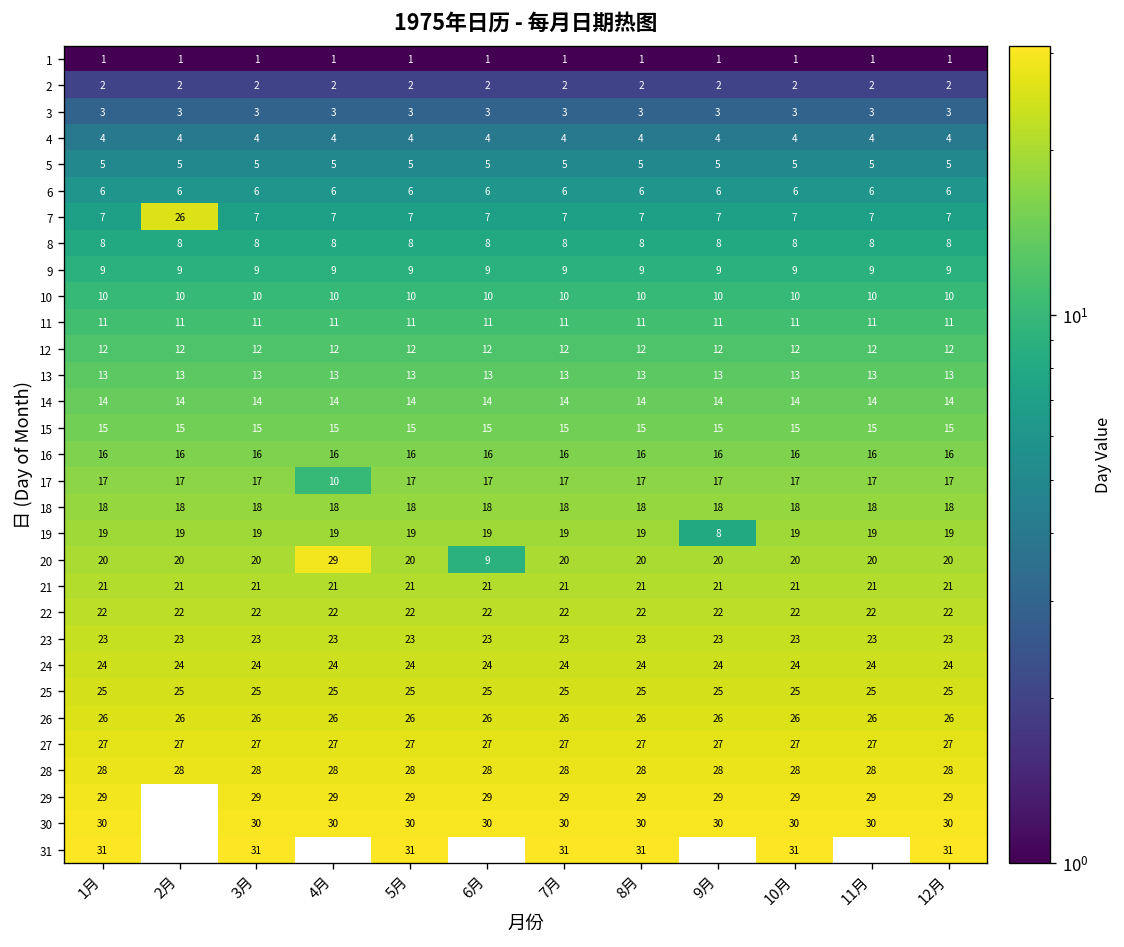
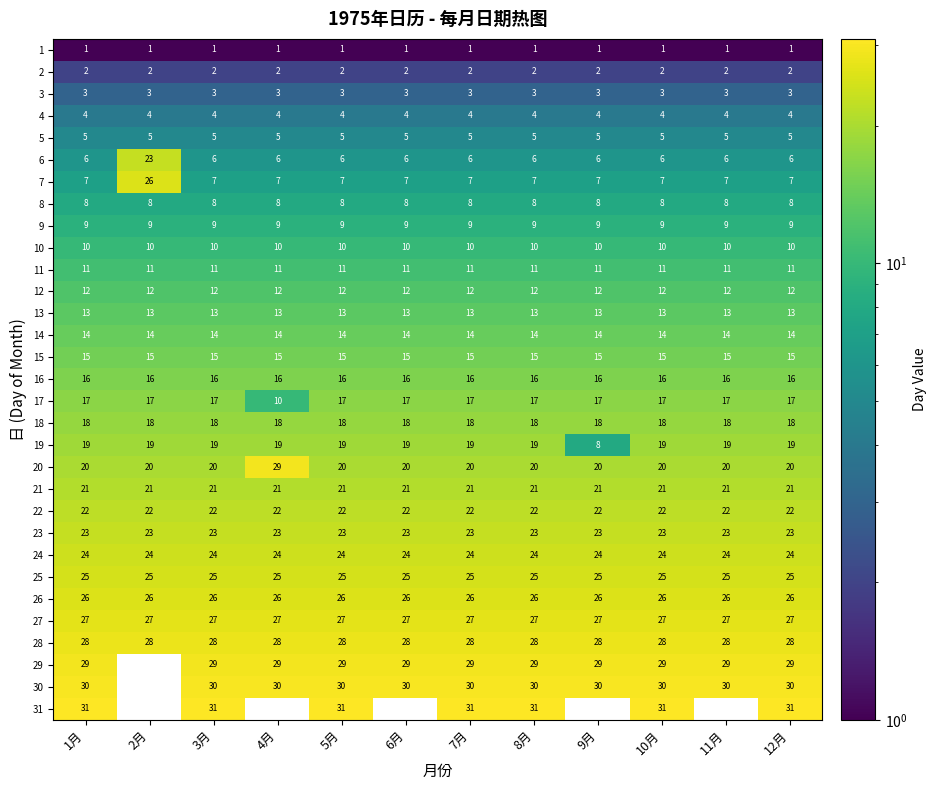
6, 2月: 6 -> 23
20, 6月: 9 -> 20
